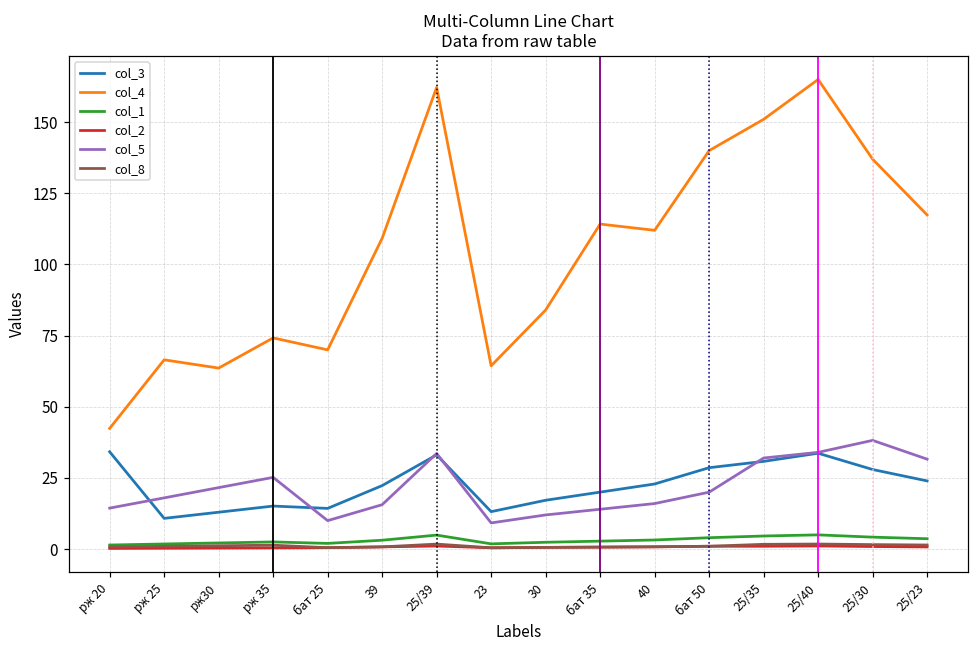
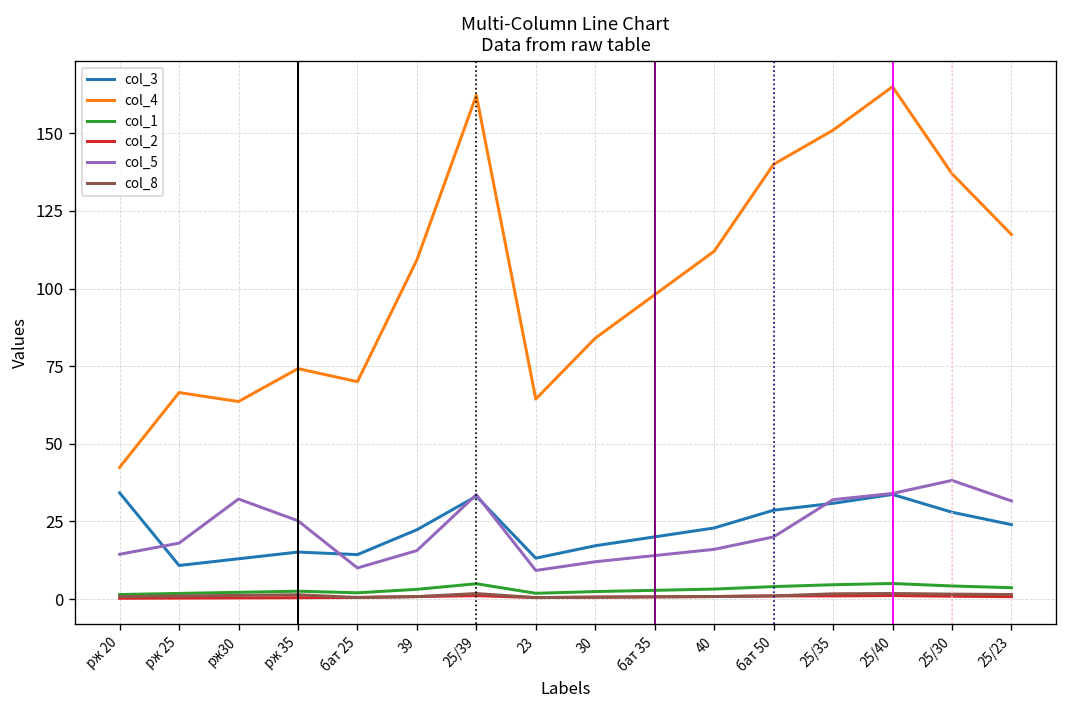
col_5, рж30: 22 -> 32
col_4, бат 35: 114 -> 98
